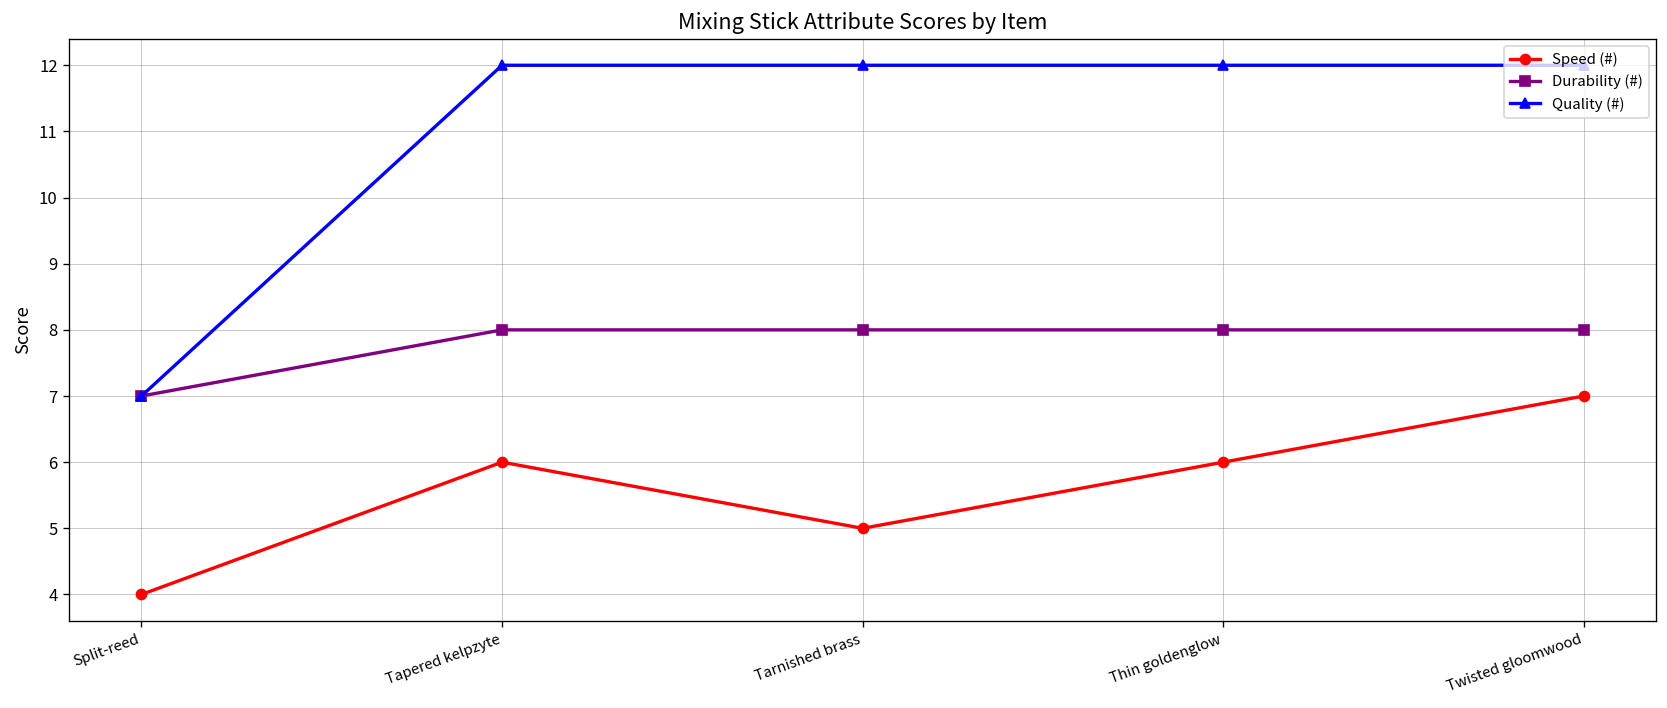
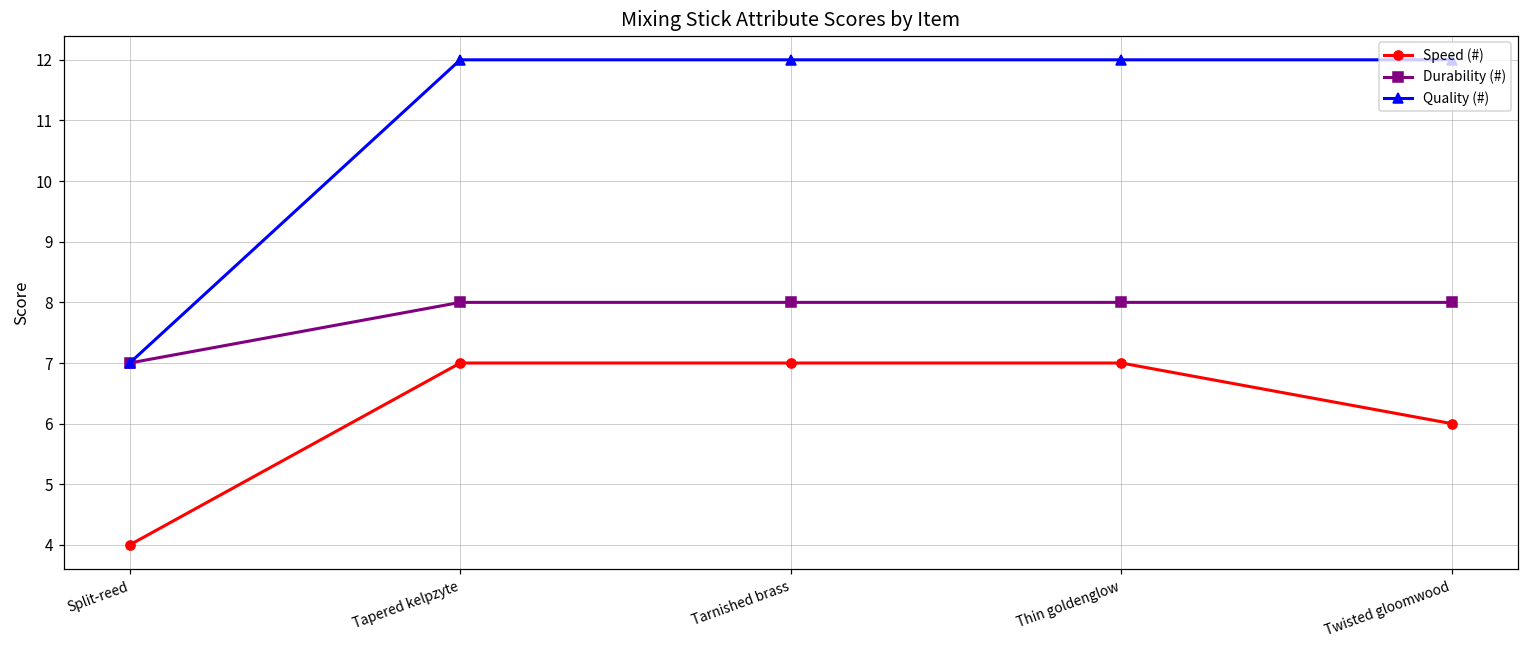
Speed (#), Tapered kelpzyte: 6 -> 7
Speed (#), Tarnished brass: 5 -> 7
Speed (#), Thin goldenglow: 6 -> 7
Speed (#), Twisted gloomwood: 7 -> 6
